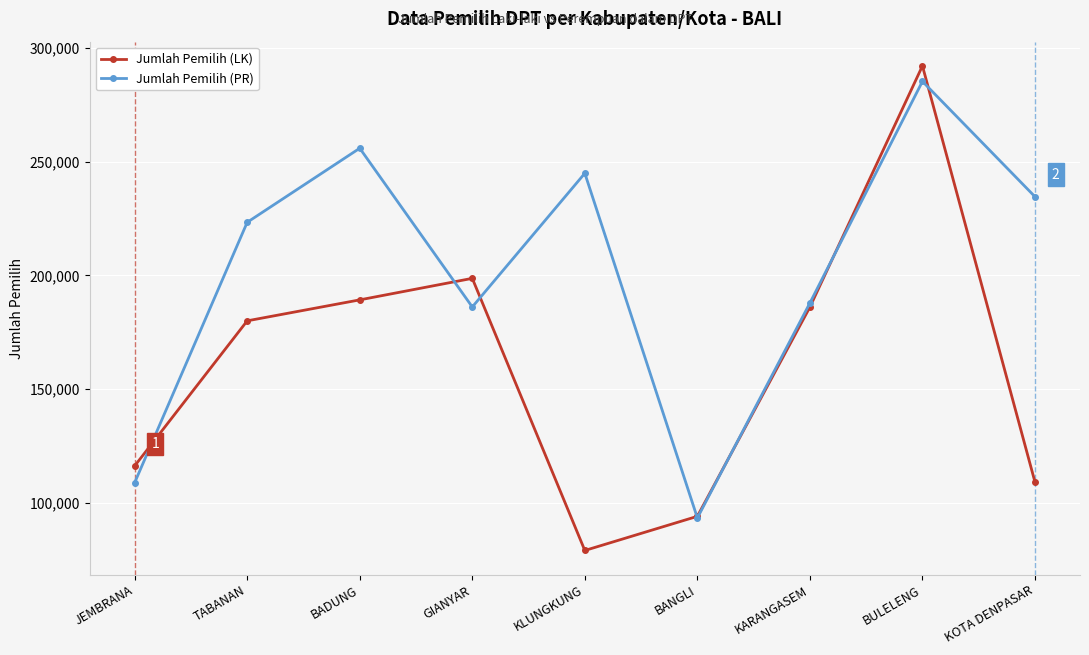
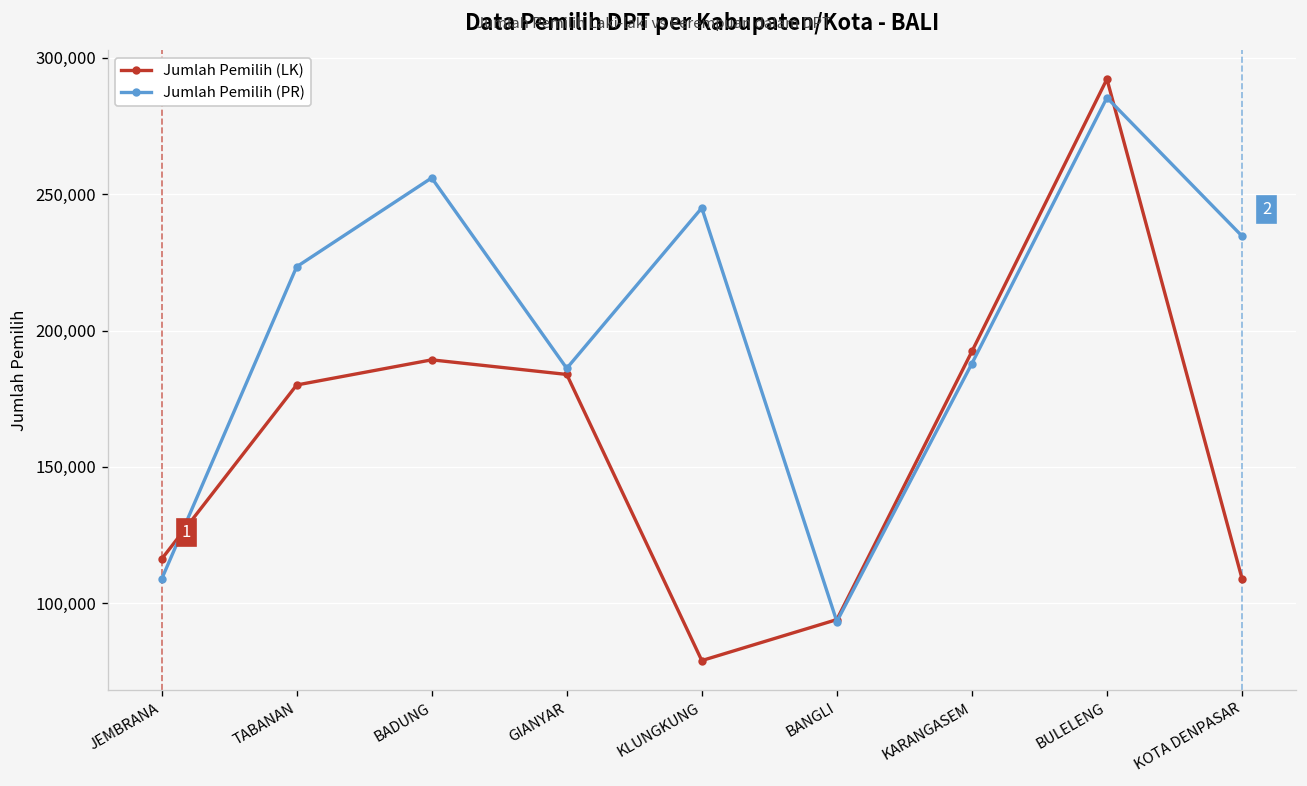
Jumlah Pemilih (LK), GIANYAR: 199,000 -> 184,000
Jumlah Pemilih (LK), KARANGASEM: 186,000 -> 192,000
